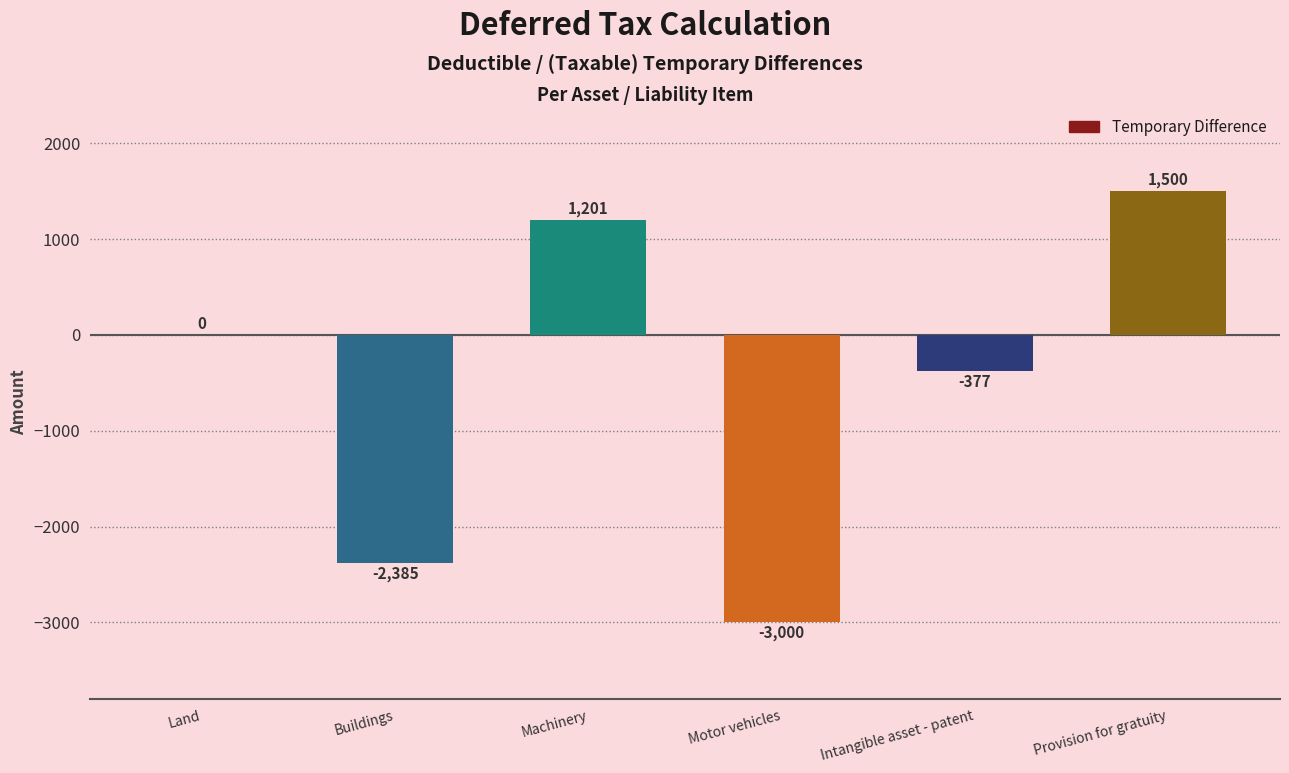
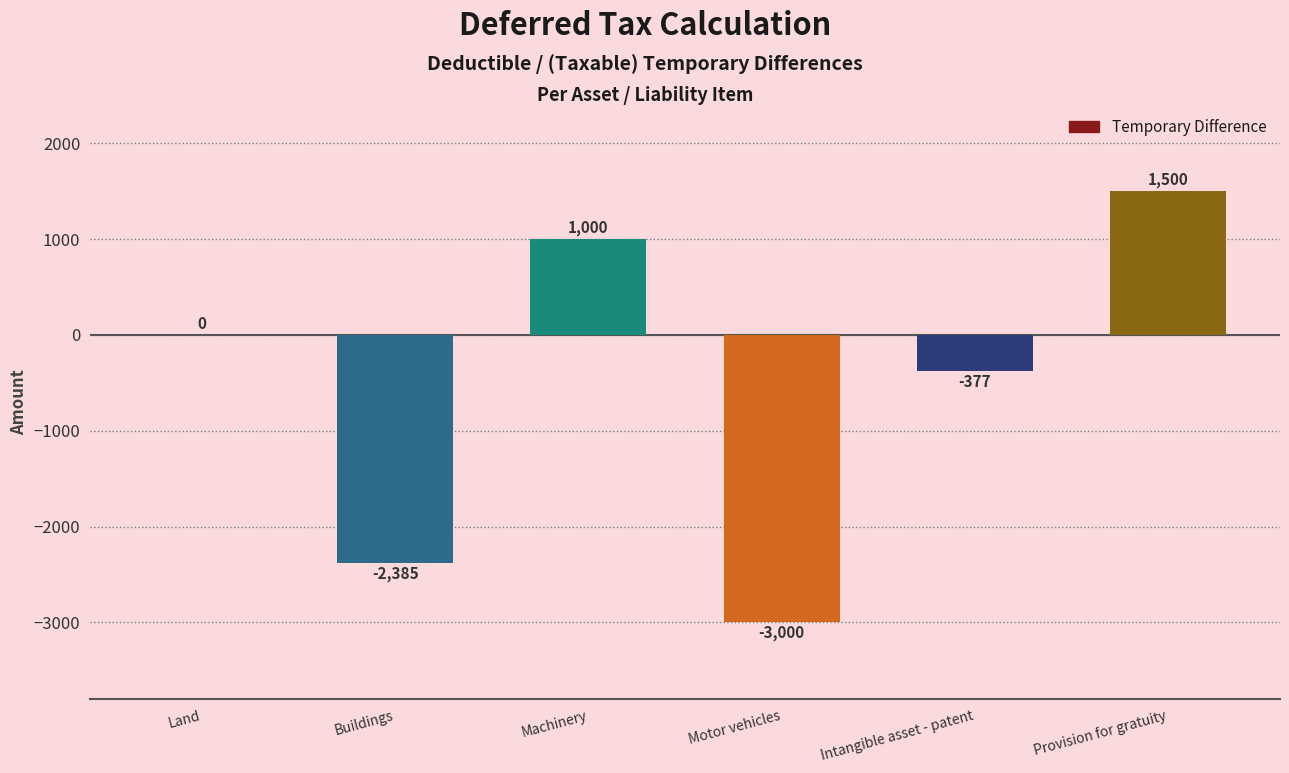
Machinery: 1,201 -> 1,000
